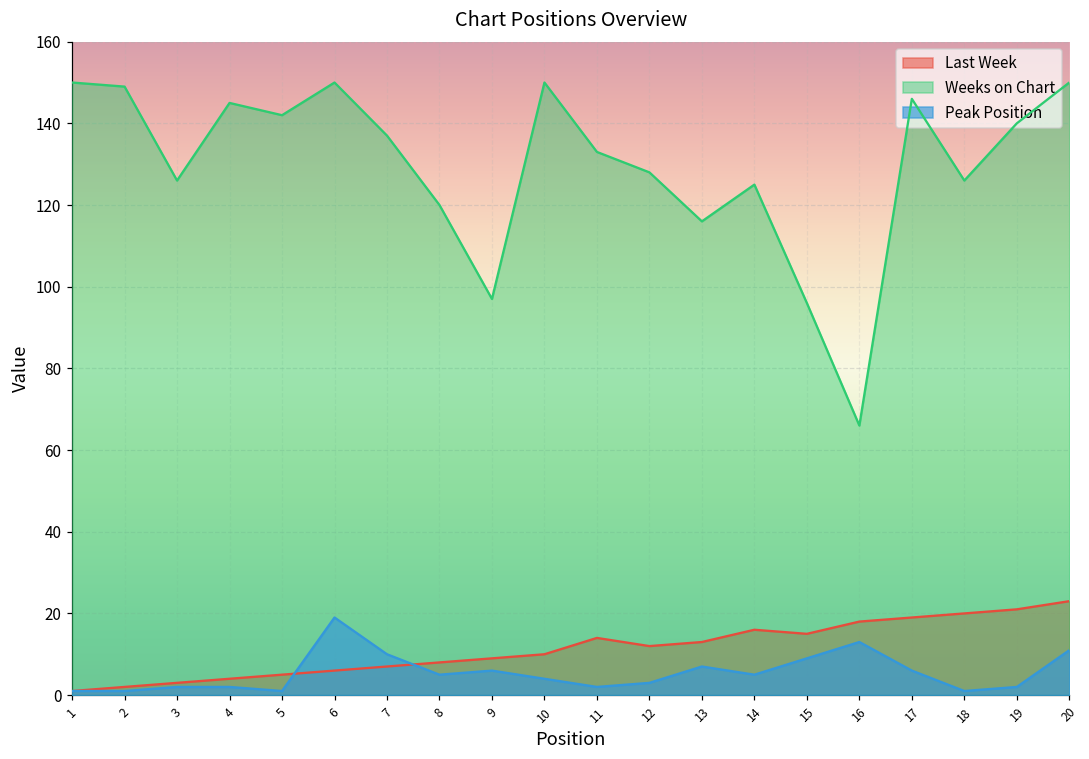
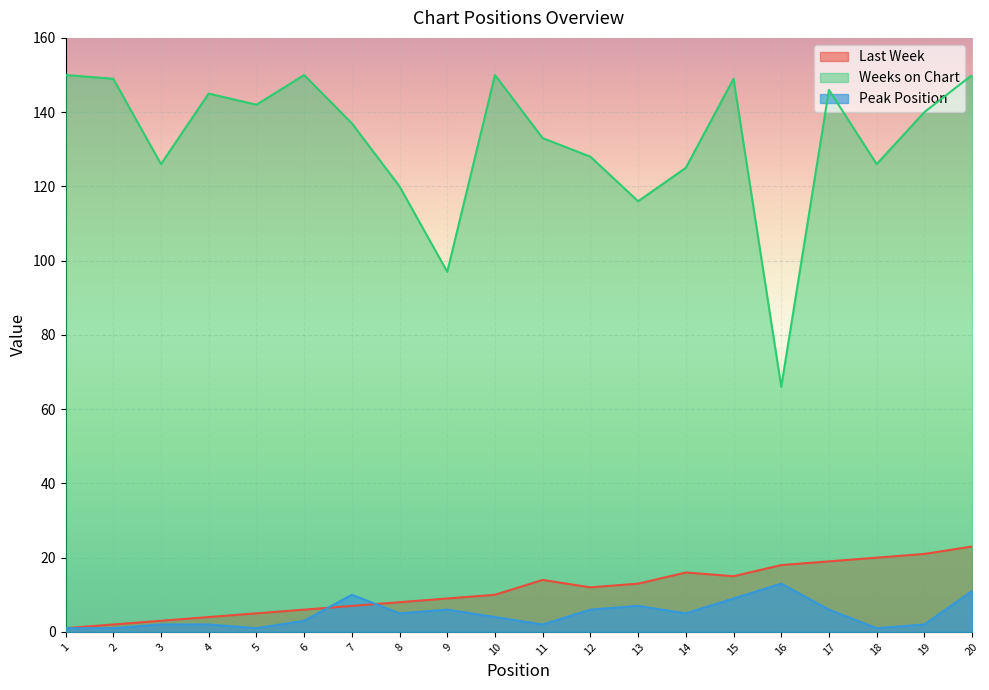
Peak Position, 6: 19 -> 3
Peak Position, 12: 3 -> 6
Weeks on Chart, 15: 96 -> 149
